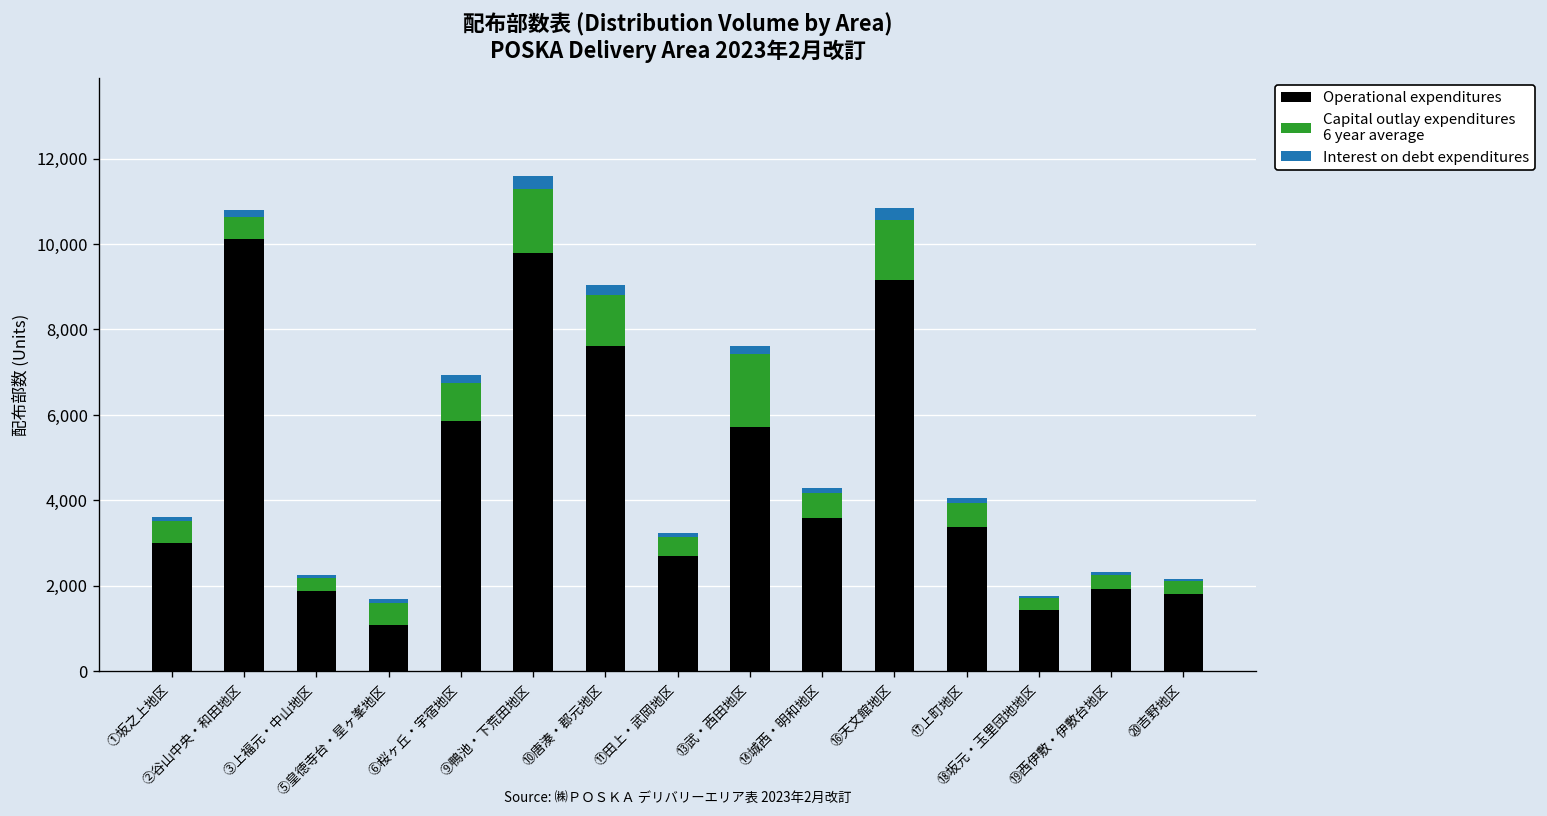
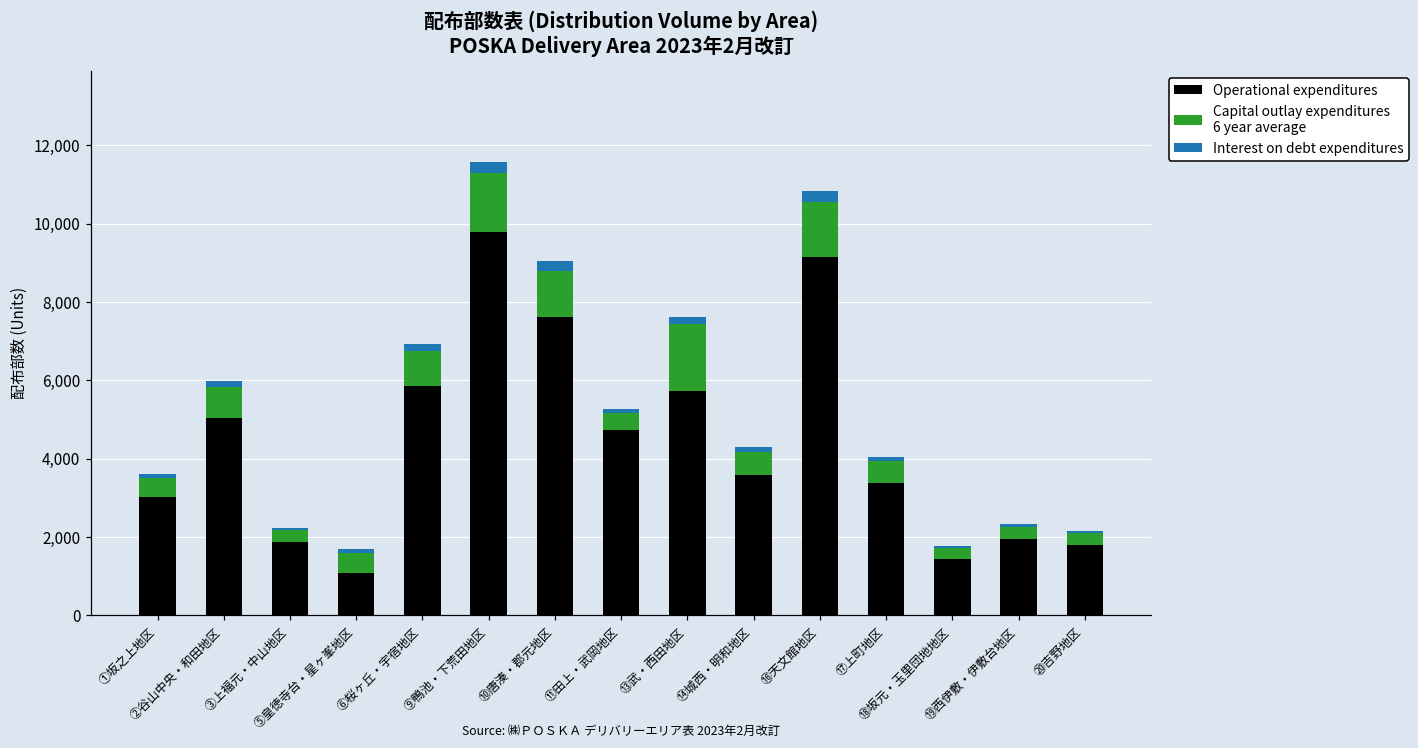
Operational expenditures, ②谷山中央・和田地区: 10,100 -> 5,000
Capital outlay expenditures 6 year average, ②谷山中央・和田地区: 500 -> 800
Operational expenditures, ⑪田上・武岡地区: 2,700 -> 4,700
